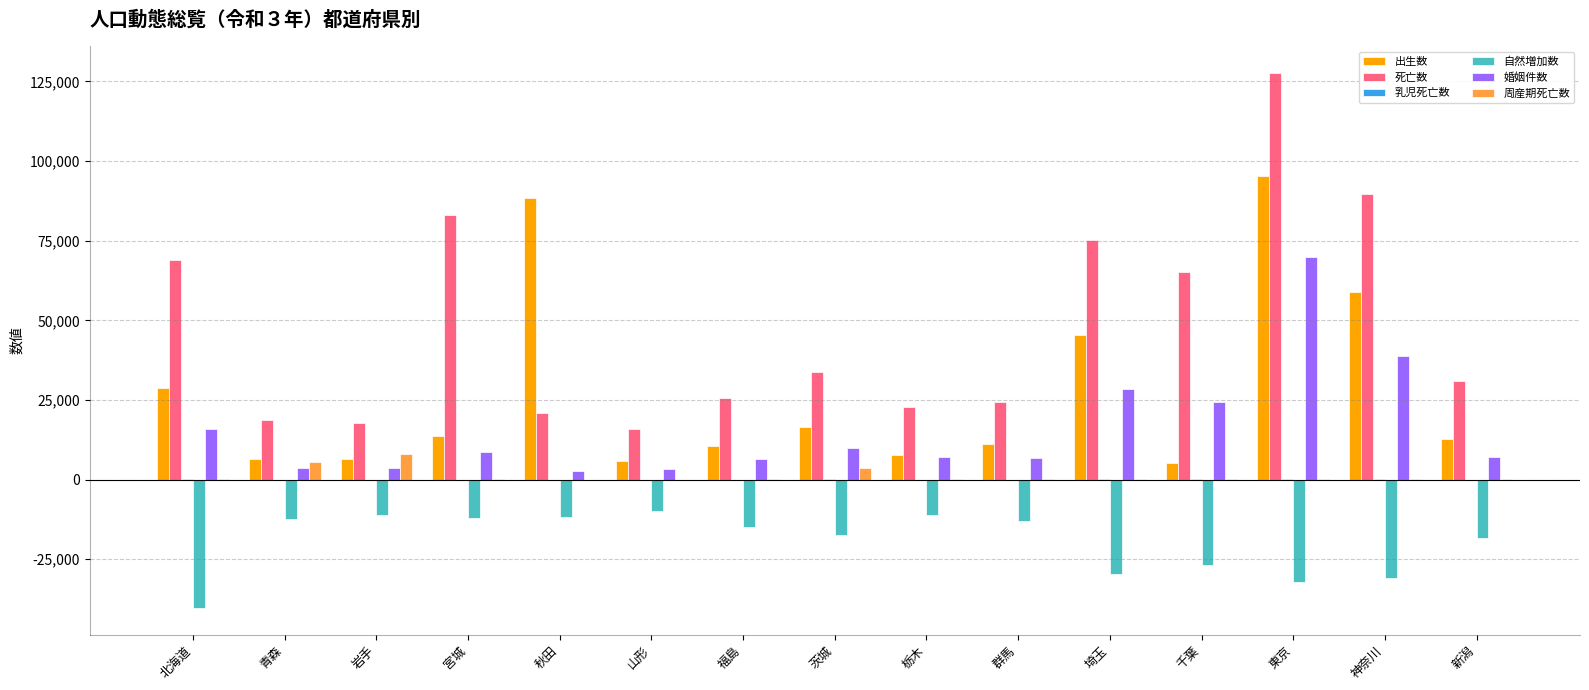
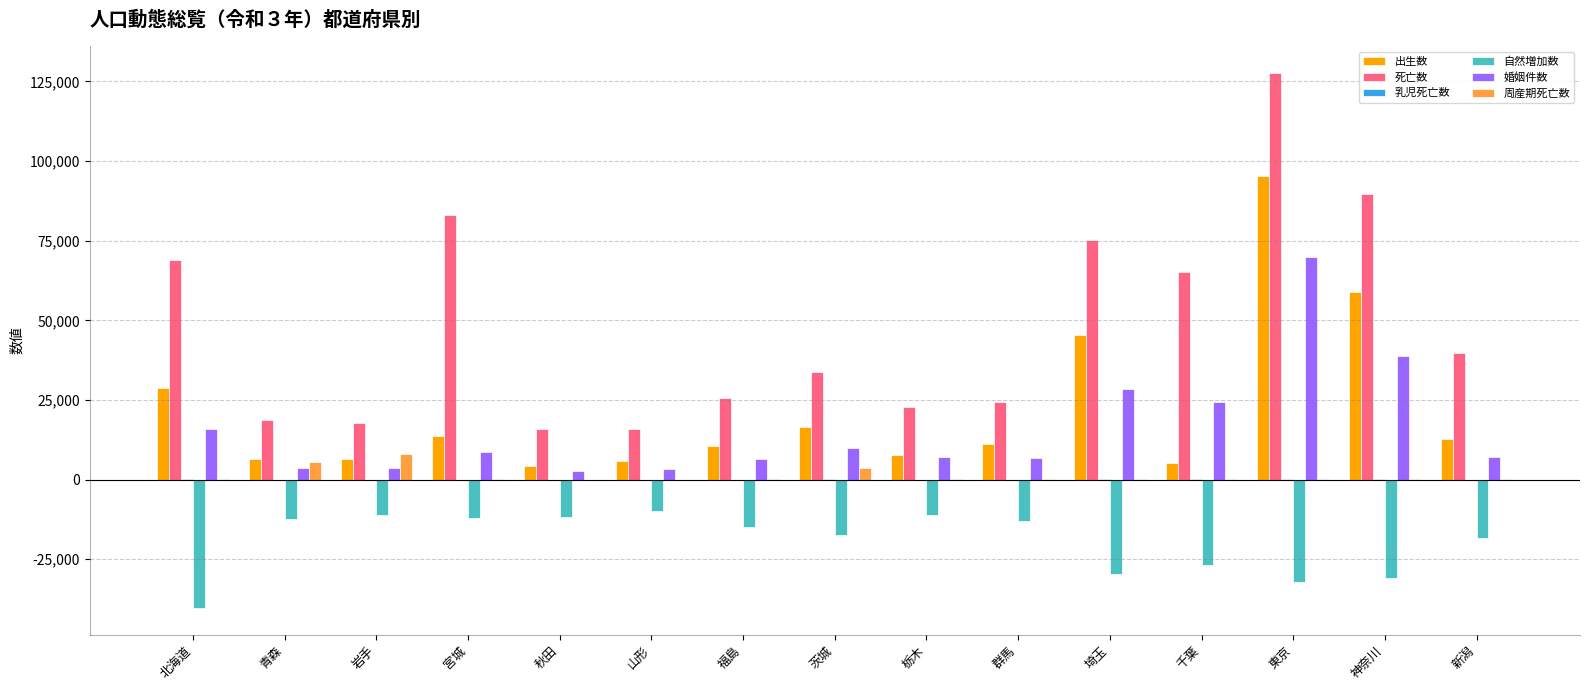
出生数, 秋田: 88,000 -> 4,000
死亡数, 秋田: 21,000 -> 16,000
死亡数, 新潟: 31,000 -> 40,000
